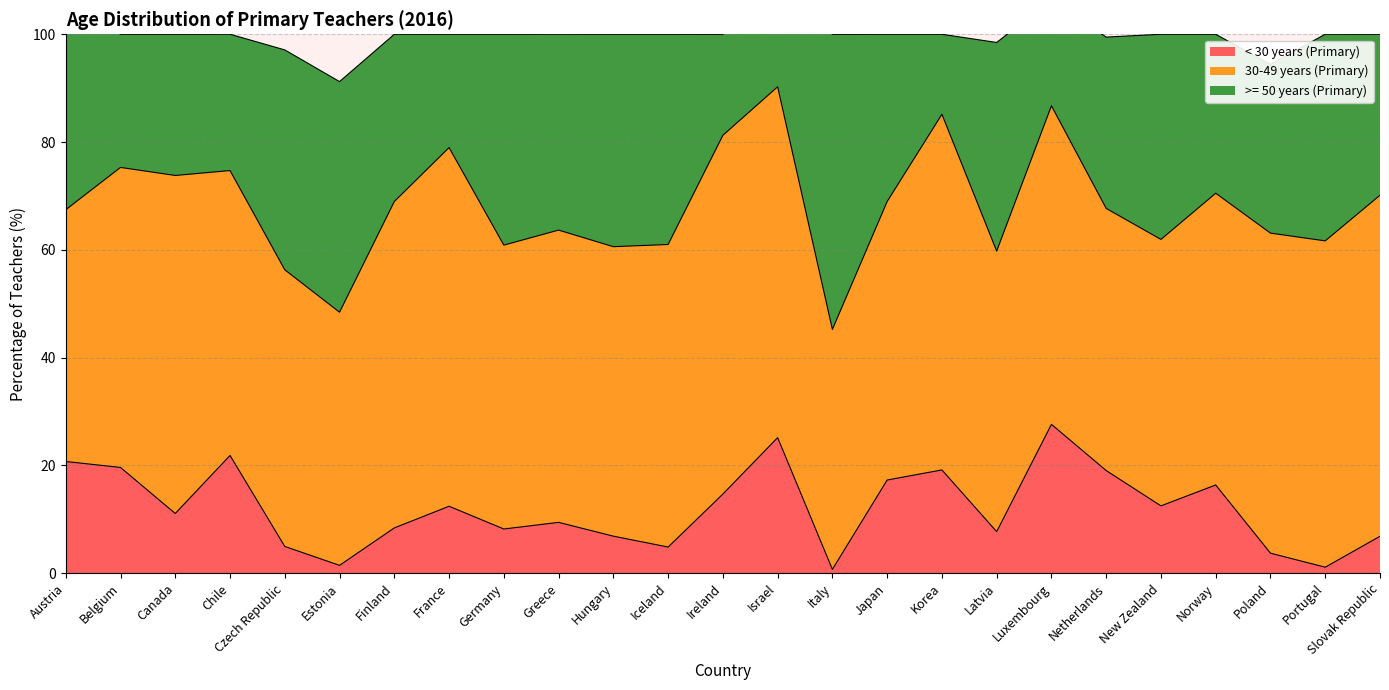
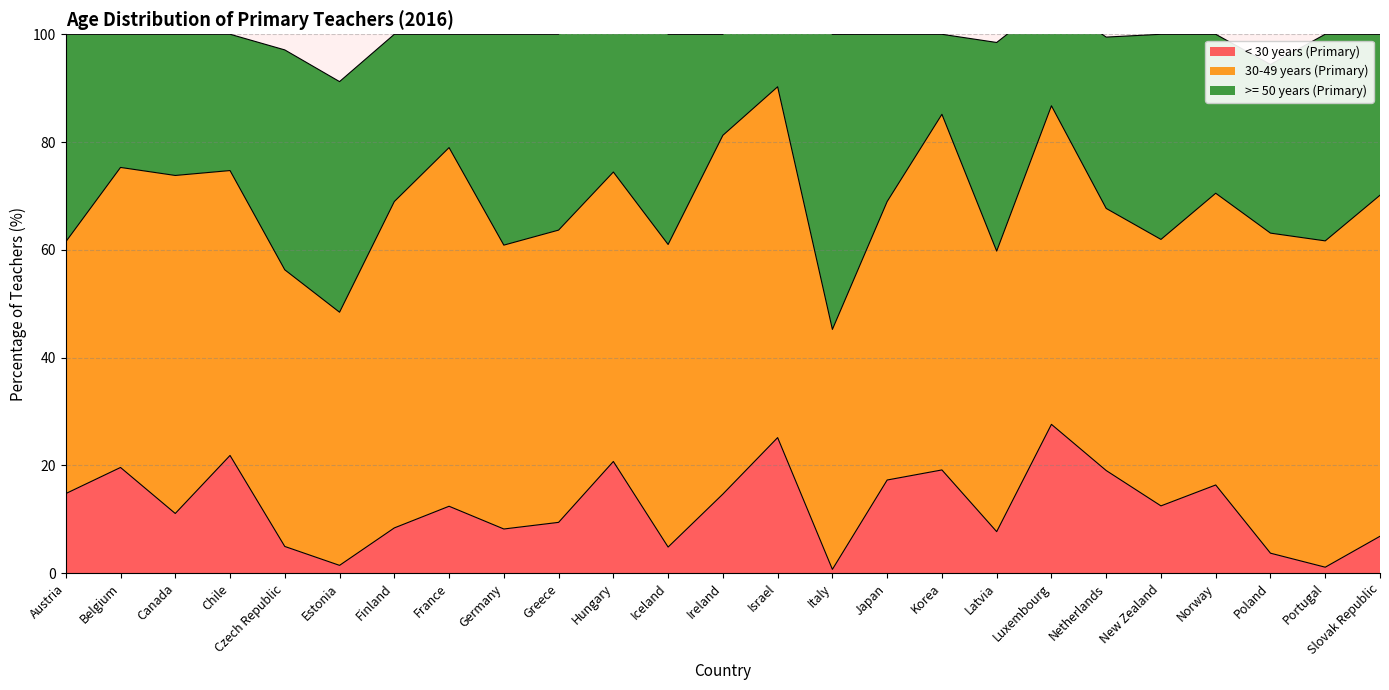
< 30 years (Primary), Austria: 21 -> 15
< 30 years (Primary), Hungary: 7 -> 21
